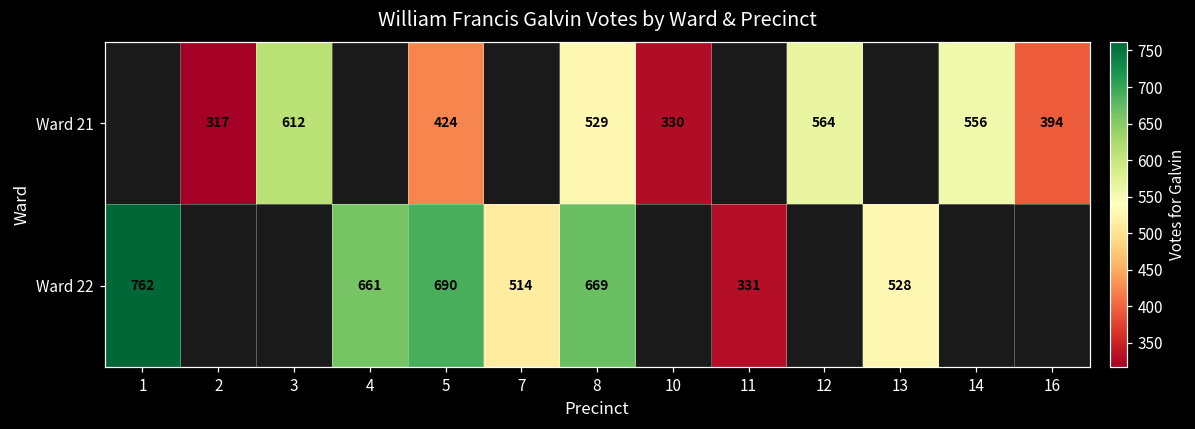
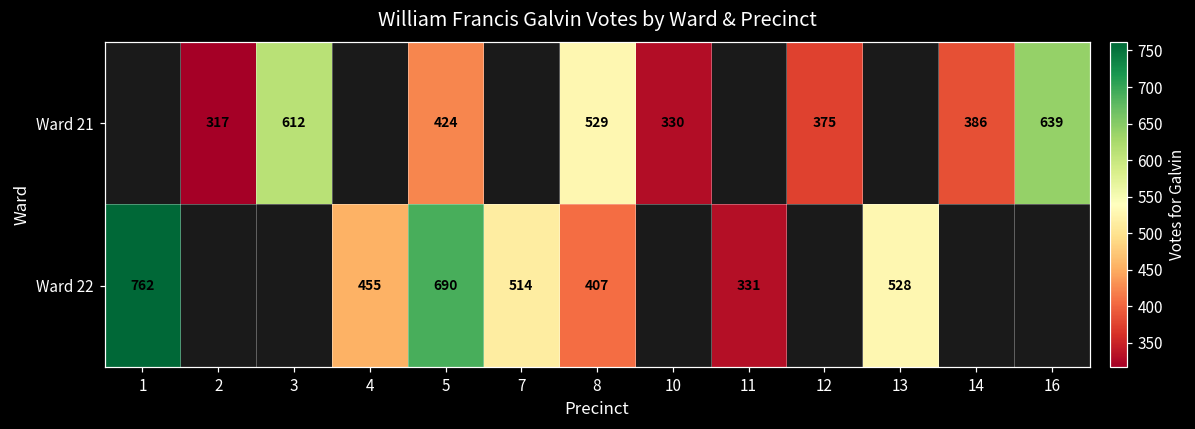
Ward 21, 12: 564 -> 375
Ward 21, 14: 556 -> 386
Ward 21, 16: 394 -> 639
Ward 22, 4: 661 -> 455
Ward 22, 8: 669 -> 407
